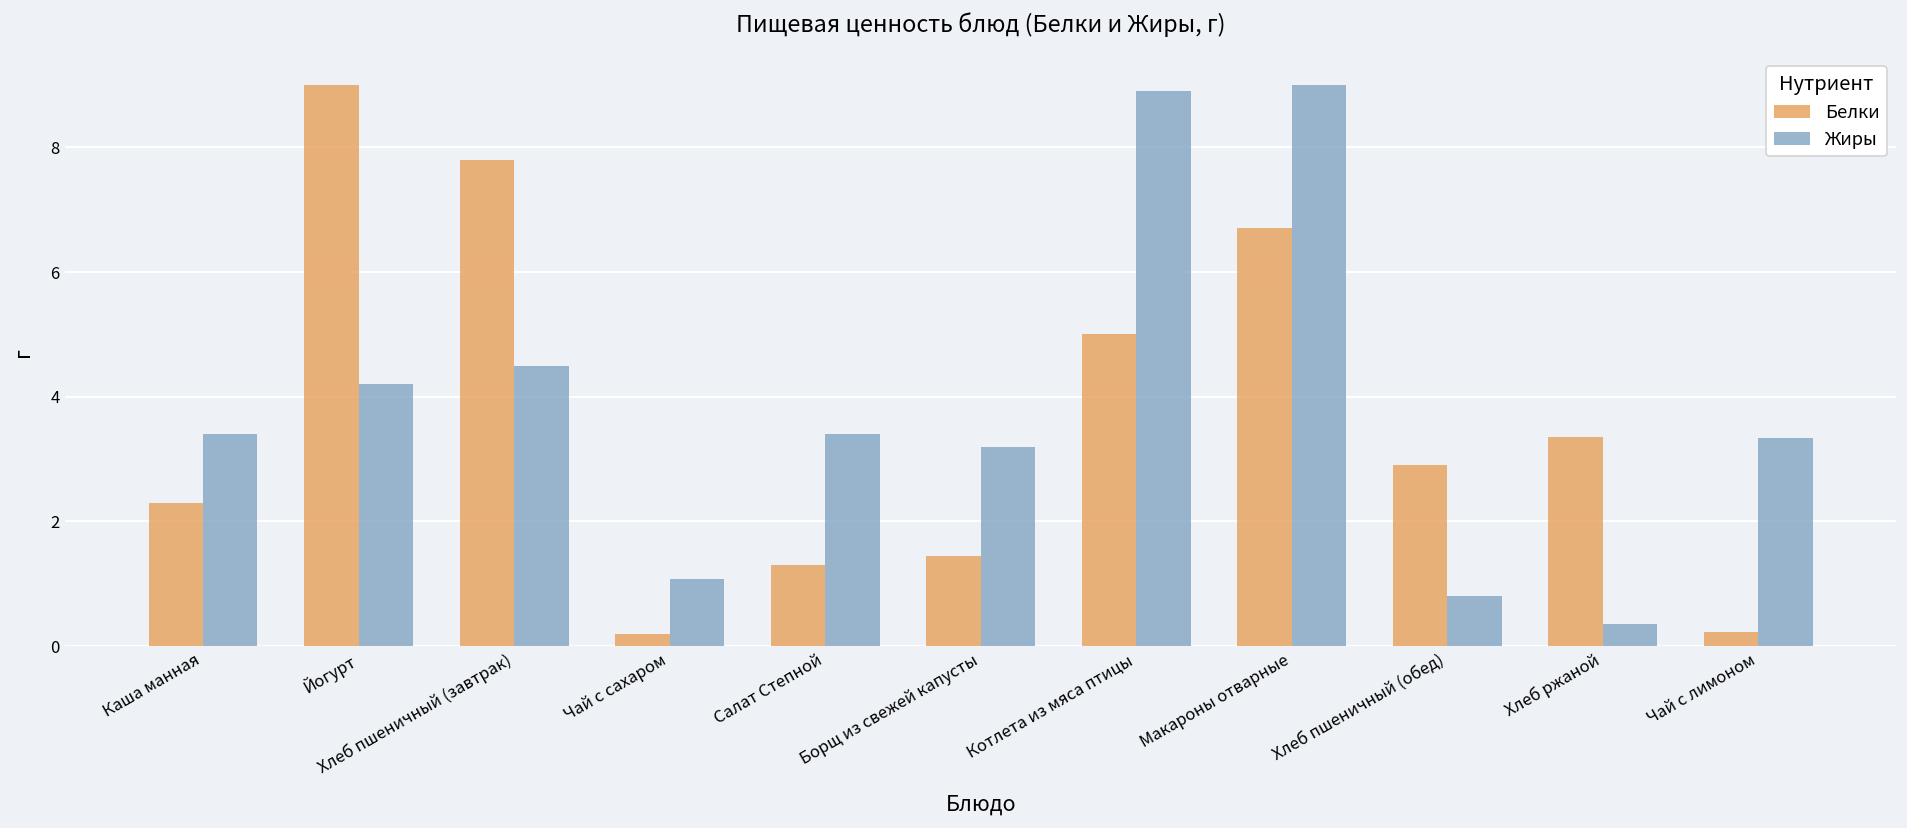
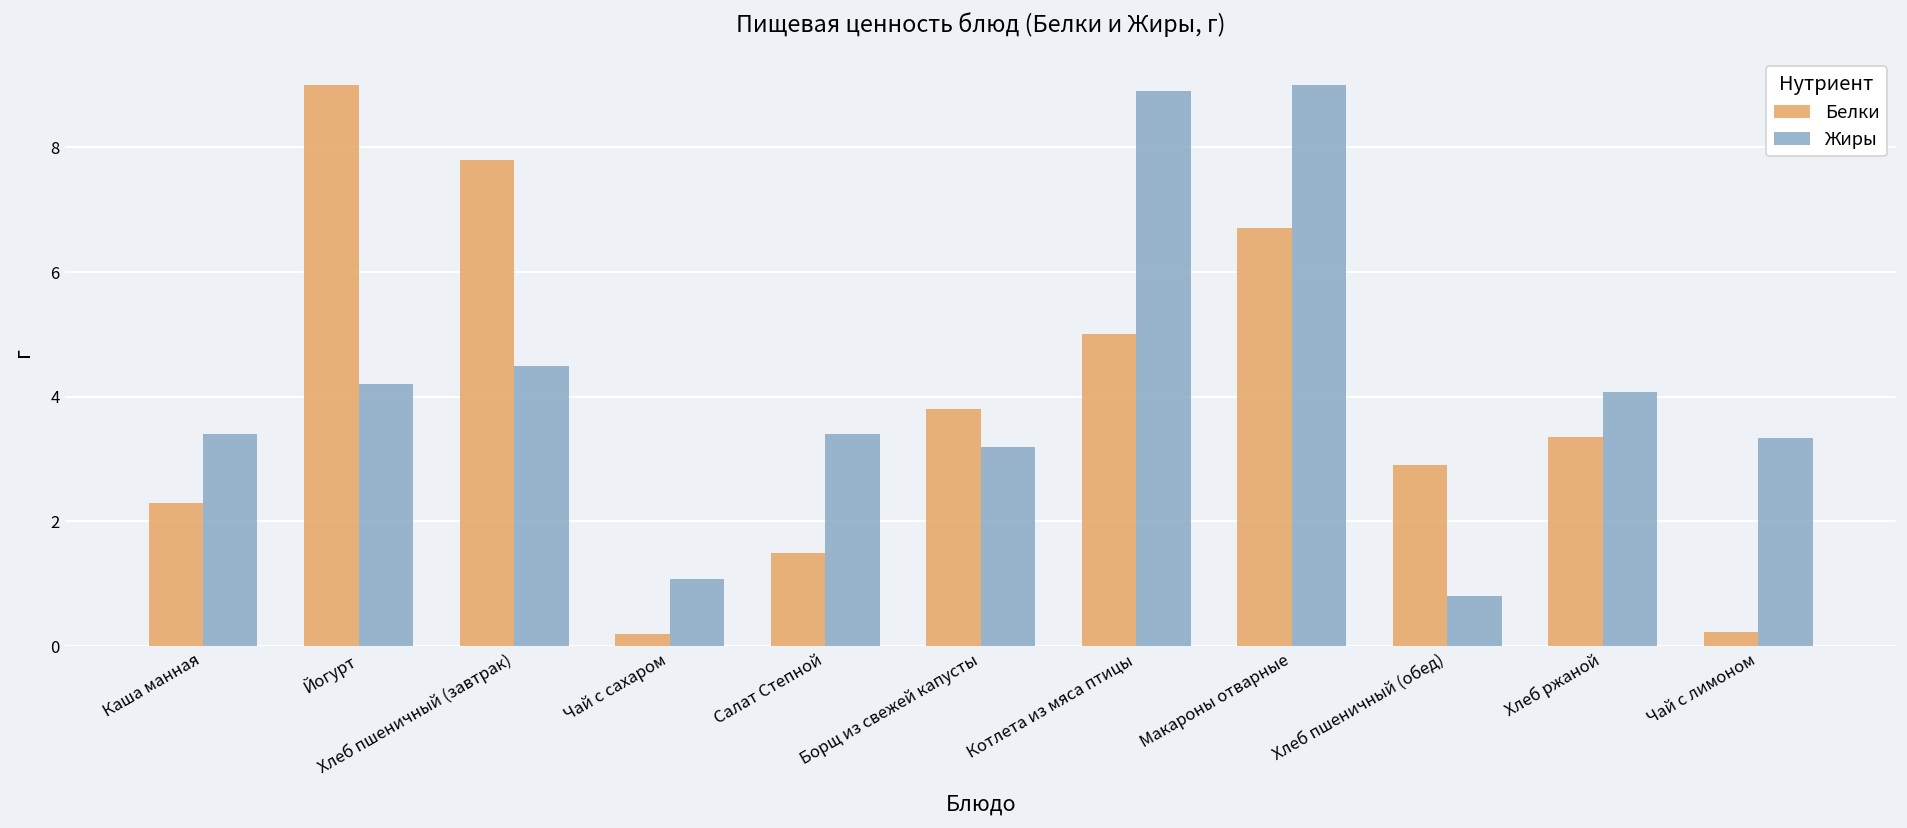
Белки, Салат Степной: 1.3 -> 1.5
Белки, Борщ из свежей капусты: 1.5 -> 3.8
Жиры, Хлеб ржаной: 0.4 -> 4.1
